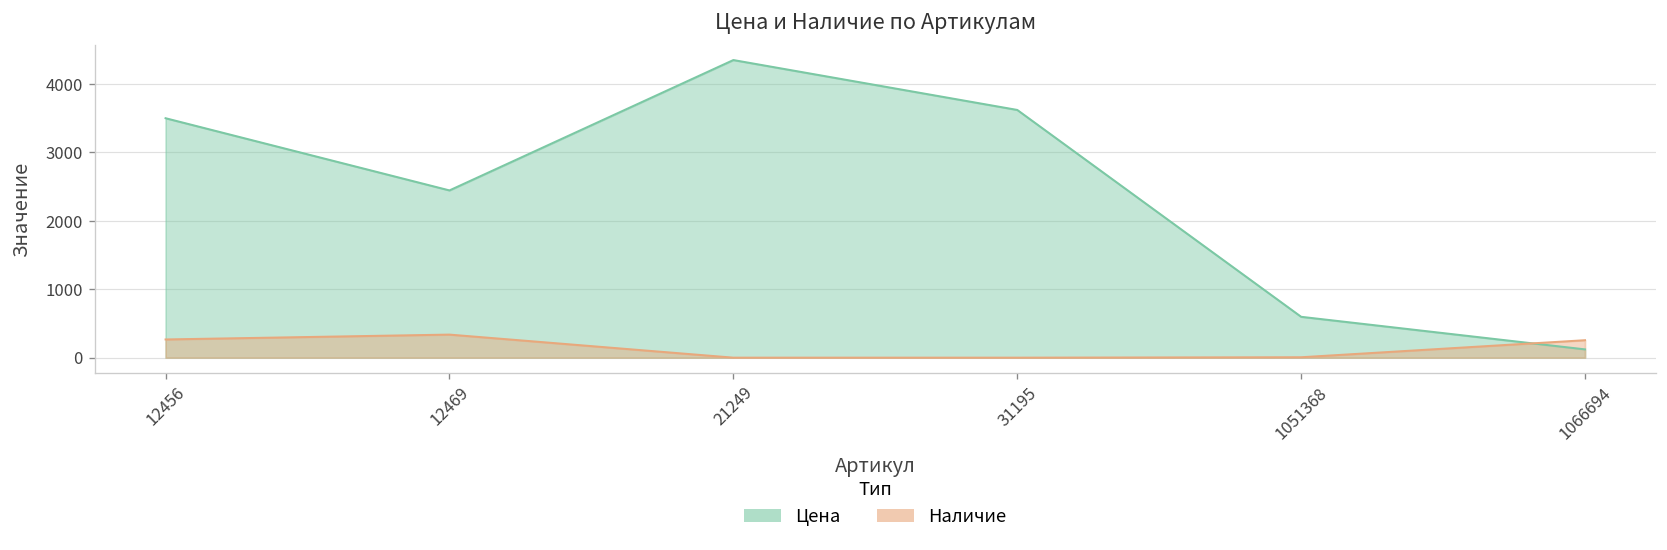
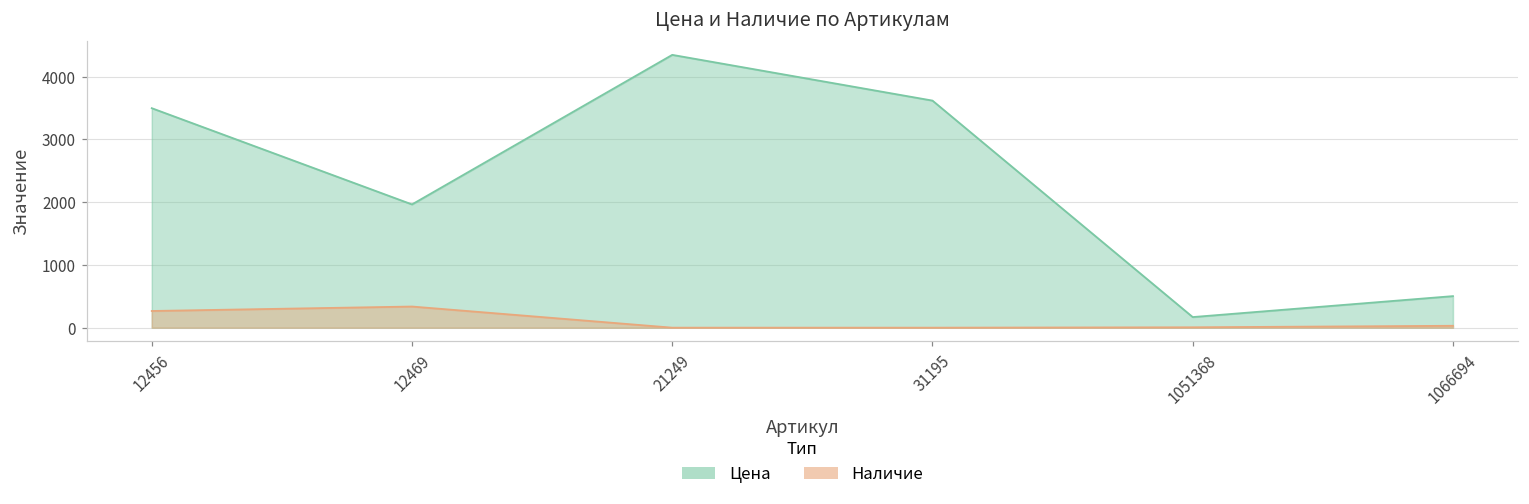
Цена, 12469: 2400 -> 2000
Цена, 1051368: 600 -> 200
Цена, 1066694: 100 -> 500
Наличие, 1066694: 300 -> 0
